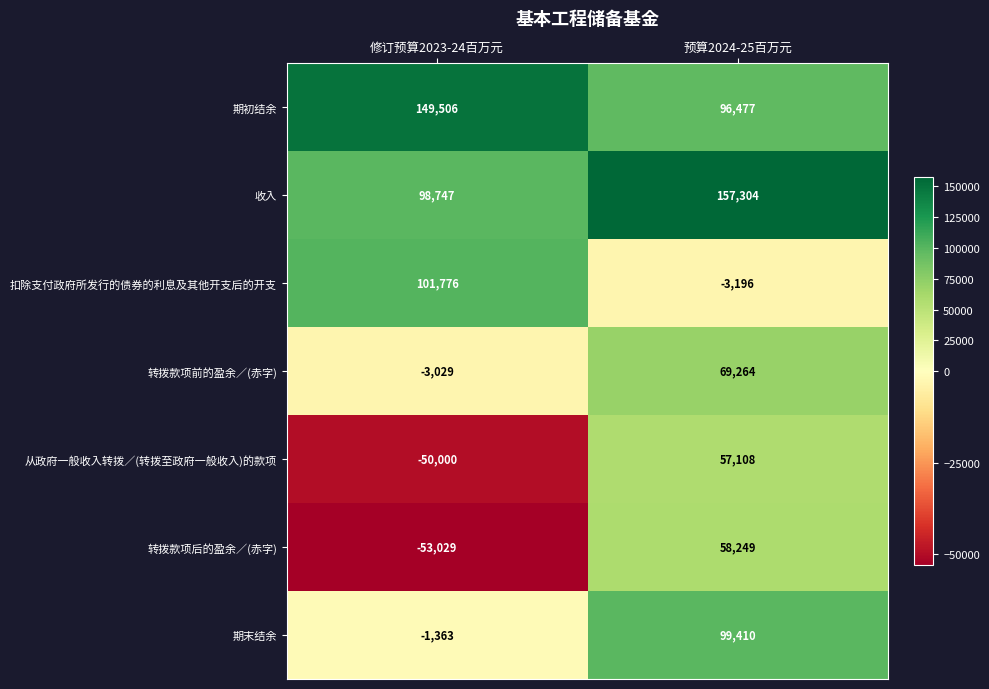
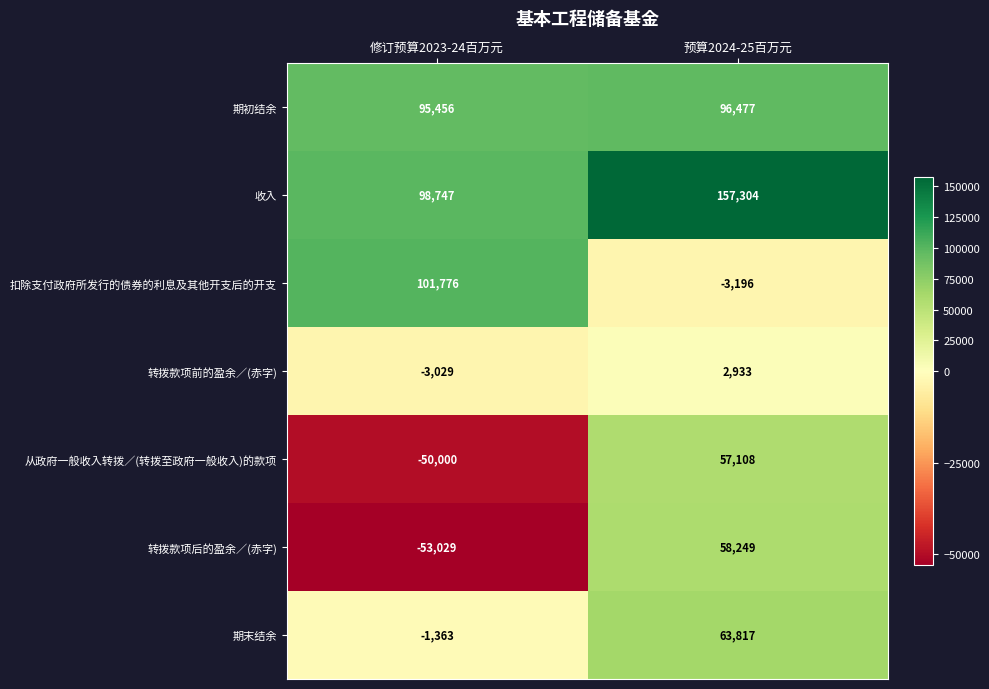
期初结余, 修订预算2023-24百万元: 149,506 -> 95,456
转拨款项前的盈余／(赤字), 预算2024-25百万元: 69,264 -> 2,933
期末结余, 预算2024-25百万元: 99,410 -> 63,817
